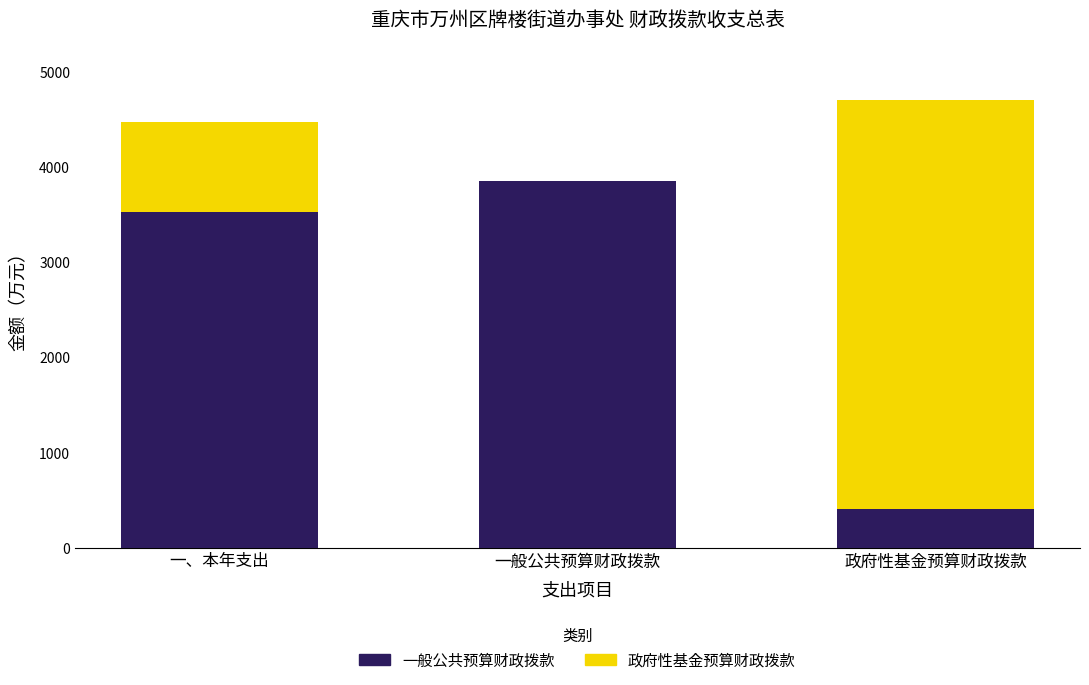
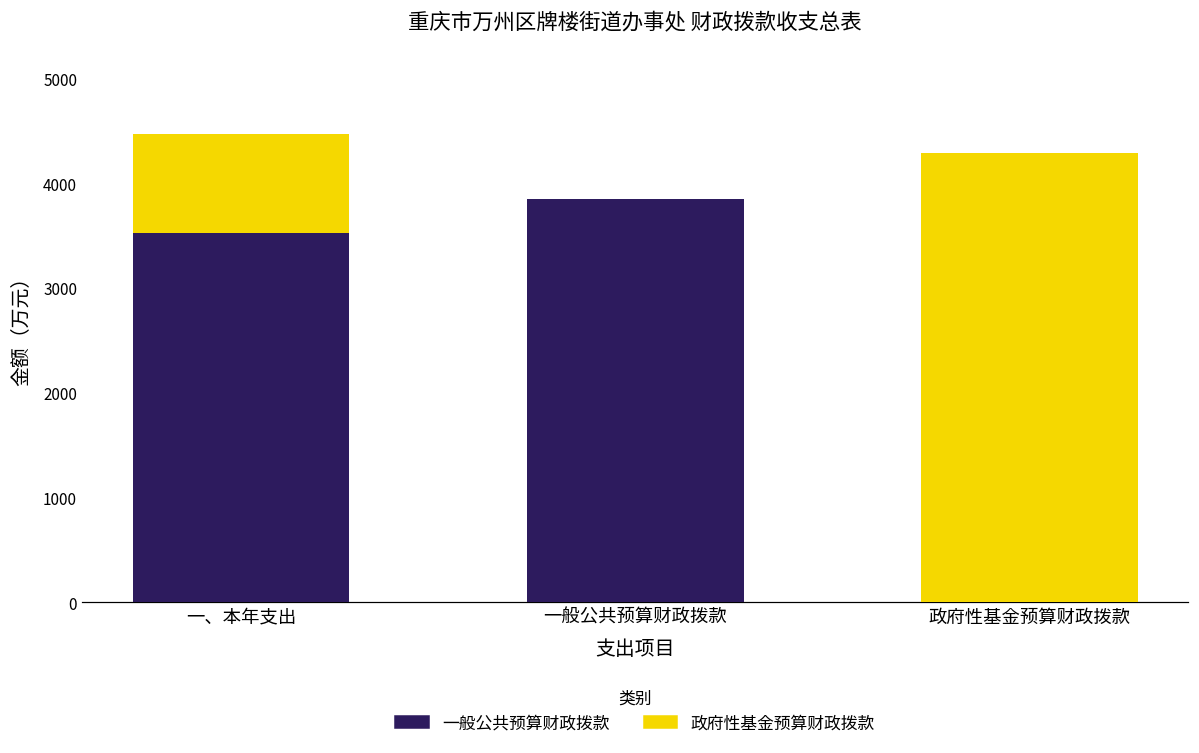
一般公共预算财政拨款, 政府性基金预算财政拨款: 400 -> 0
